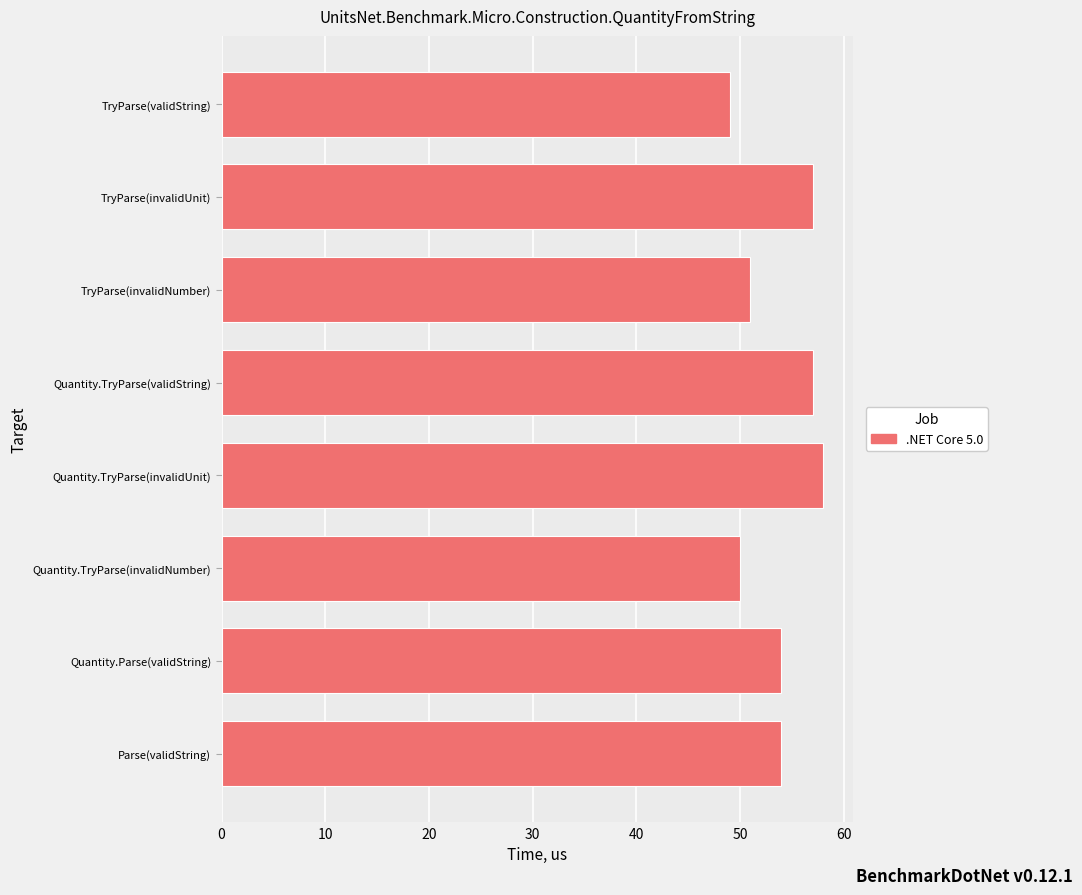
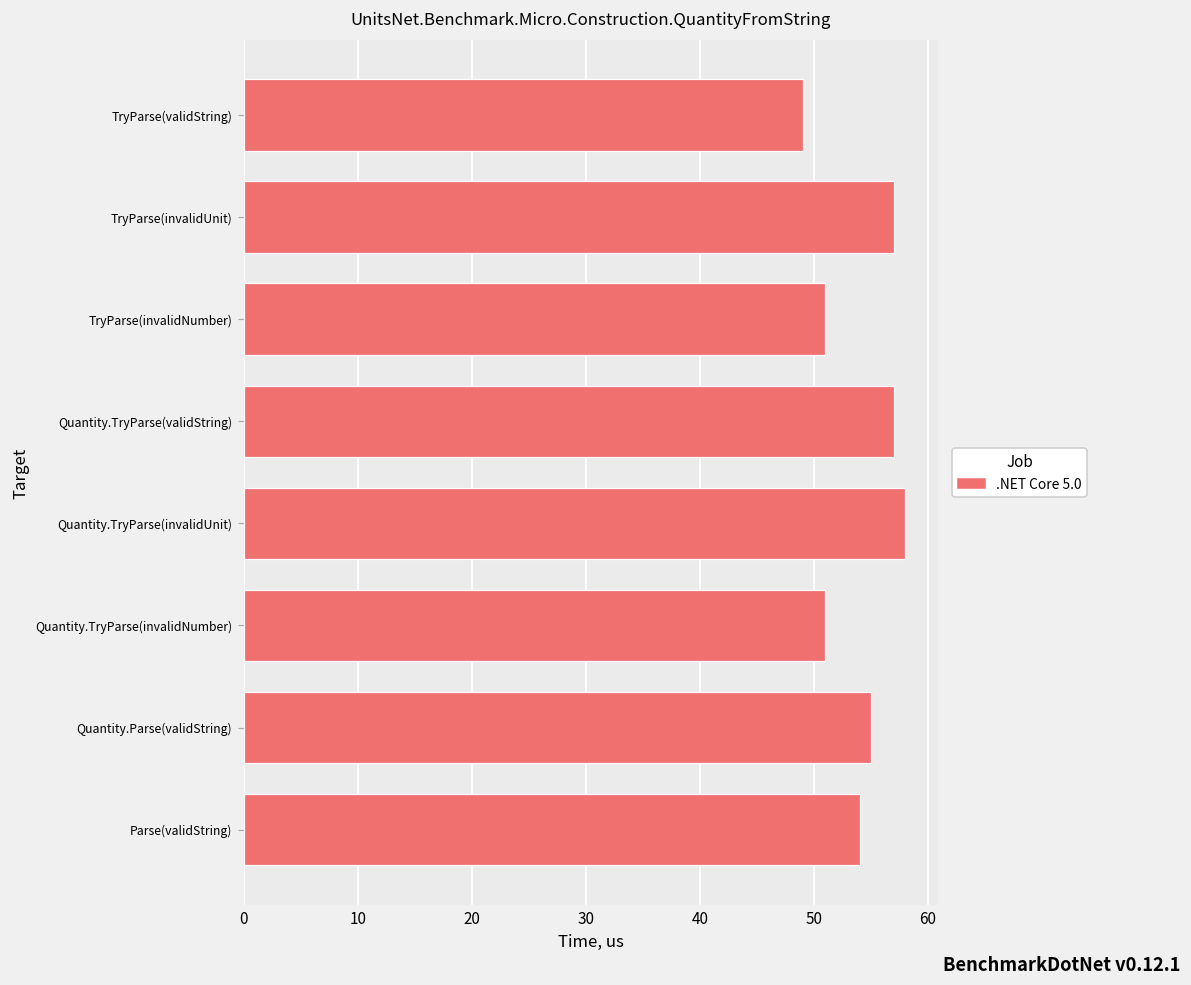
Quantity.TryParse(invalidNumber): 50 -> 51
Quantity.Parse(validString): 54 -> 55
